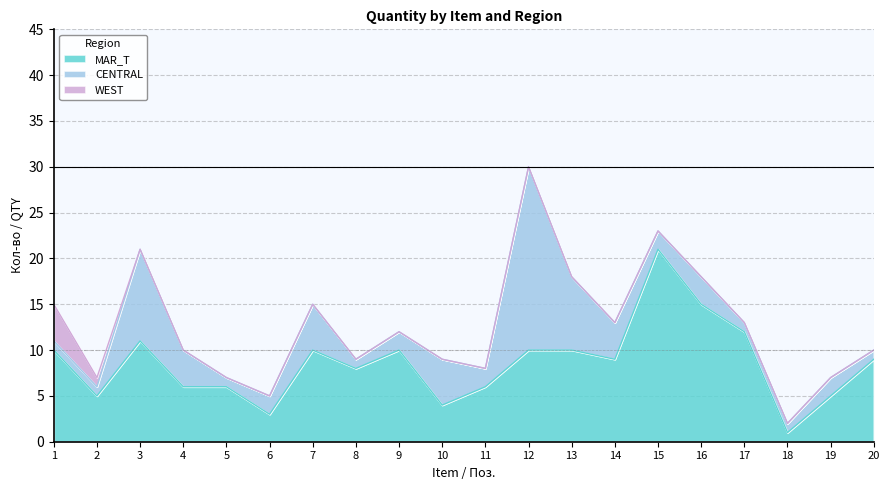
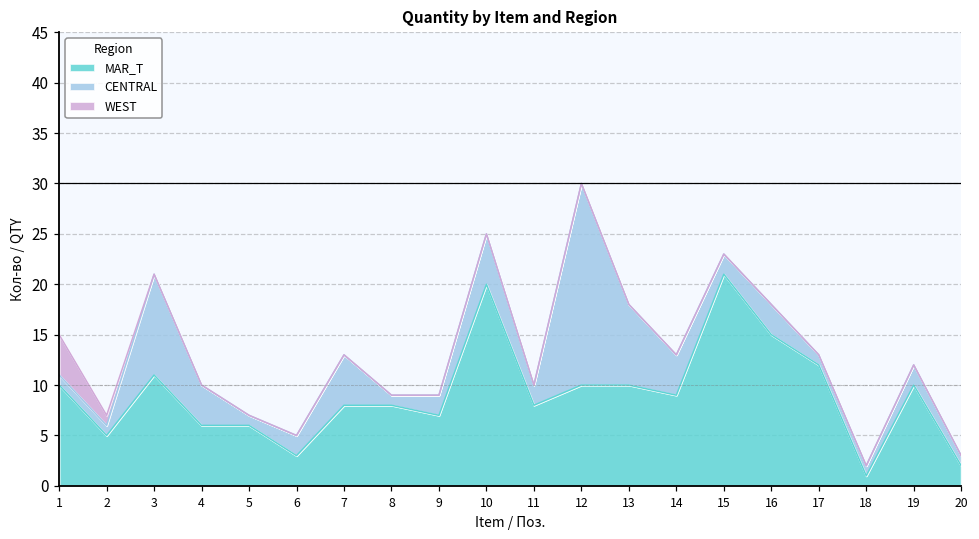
MAR_T, 7: 10 -> 8
MAR_T, 9: 10 -> 7
MAR_T, 10: 4 -> 20
MAR_T, 11: 6 -> 8
MAR_T, 19: 5 -> 10
MAR_T, 20: 9 -> 2
